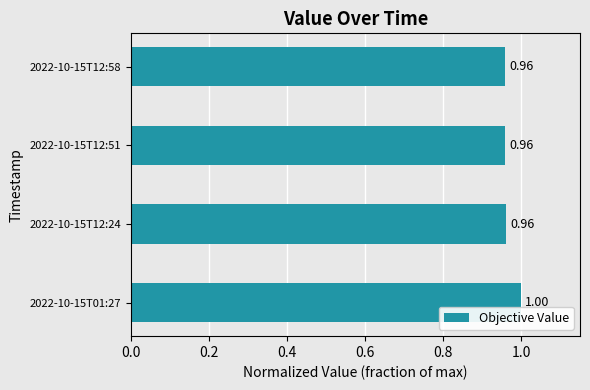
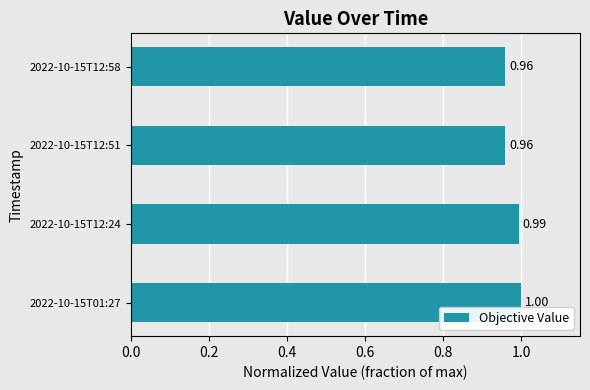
2022-10-15T12:24: 0.96 -> 0.99
